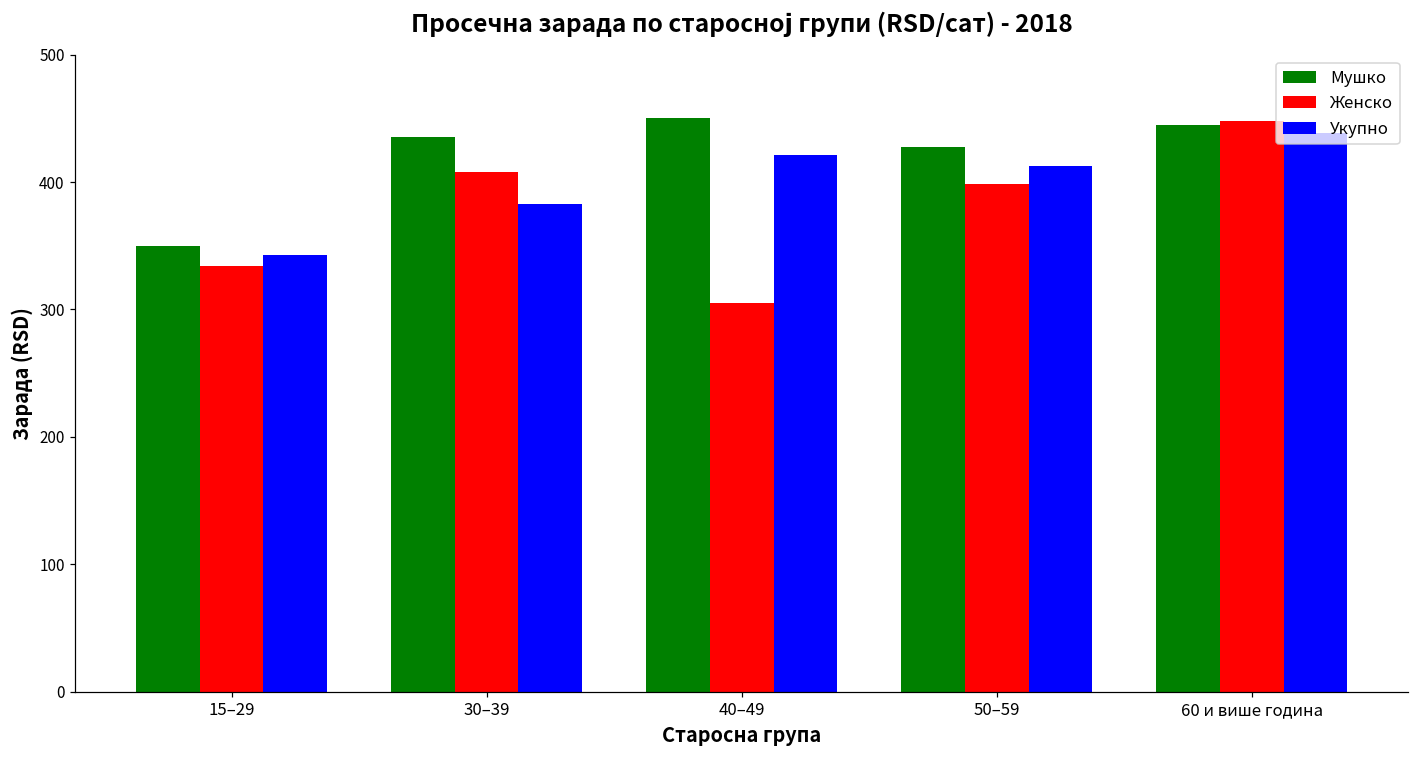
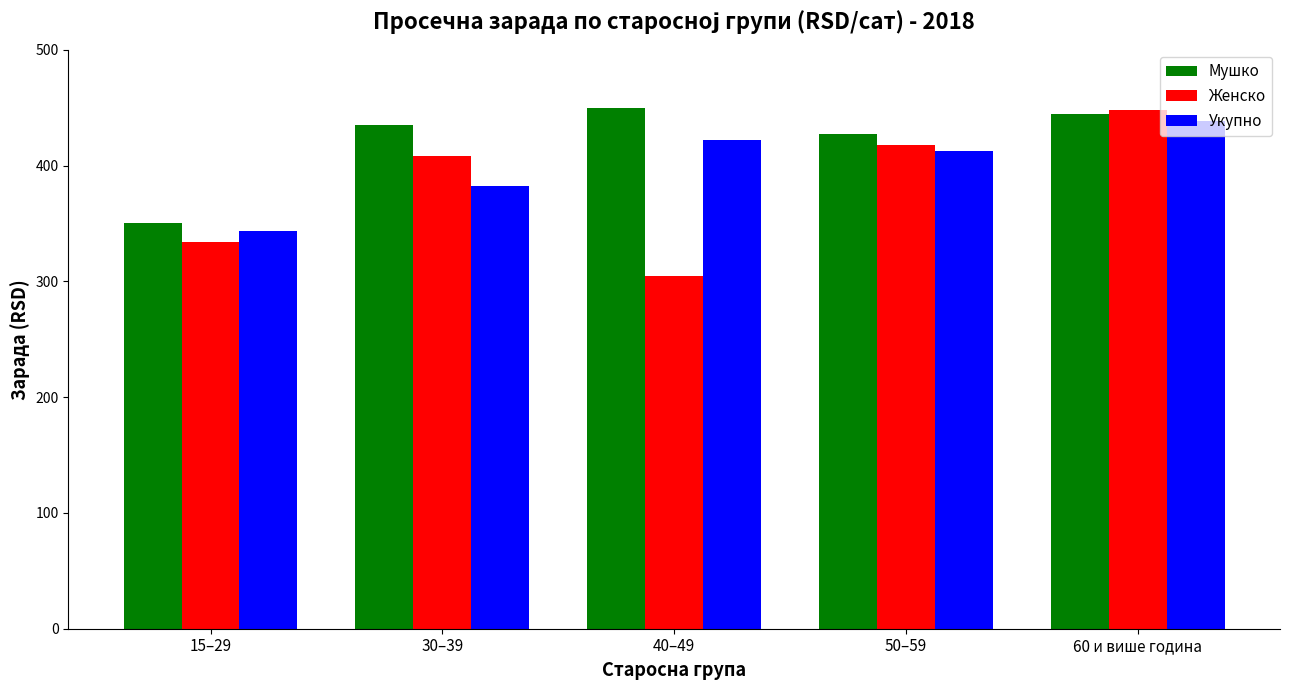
Женско, 50–59: 398 -> 418
